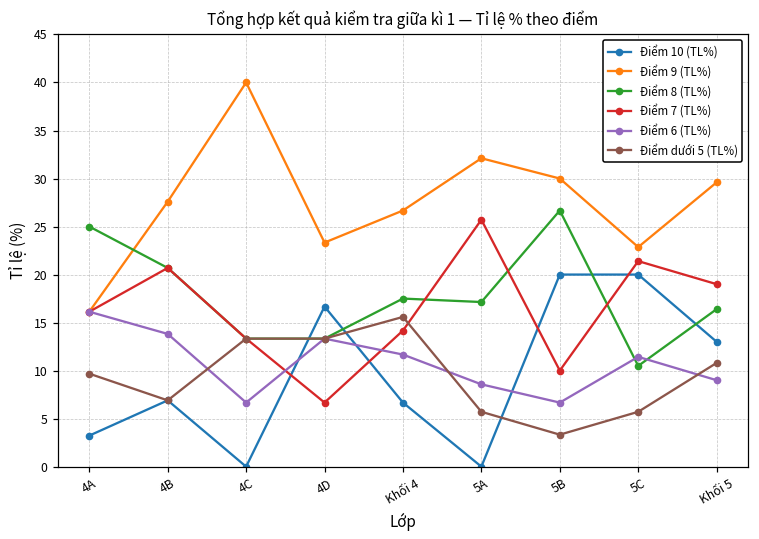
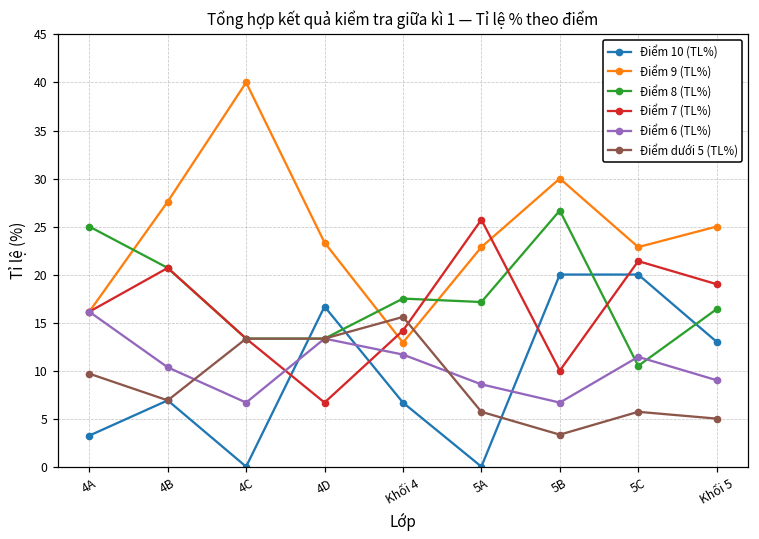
Điểm 6 (TL%), 4B: 14 -> 10
Điểm 9 (TL%), Khối 4: 27 -> 13
Điểm 9 (TL%), 5A: 32 -> 23
Điểm 9 (TL%), Khối 5: 30 -> 25
Điểm dưới 5 (TL%), Khối 5: 11 -> 5
